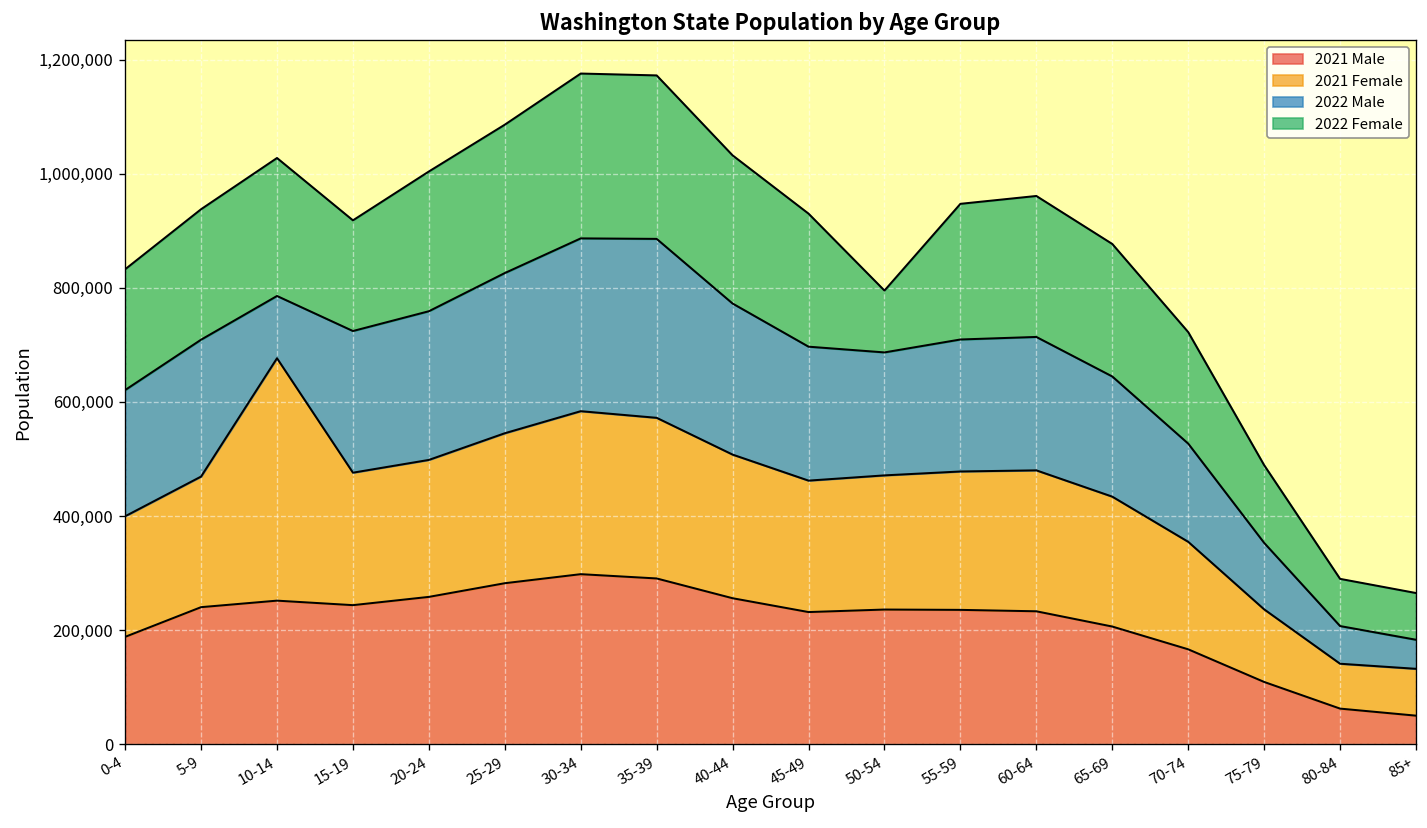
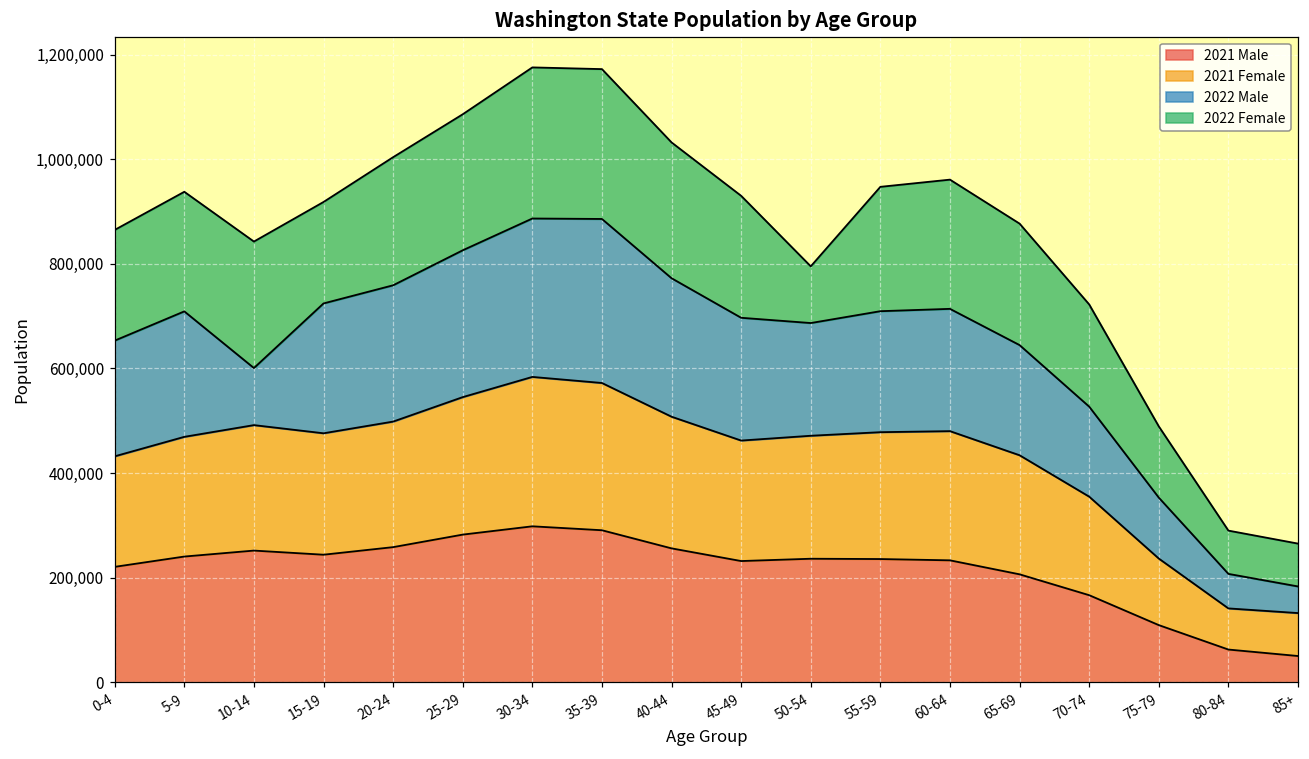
2021 Male, 0-4: 190,000 -> 220,000
2021 Female, 10-14: 420,000 -> 240,000
